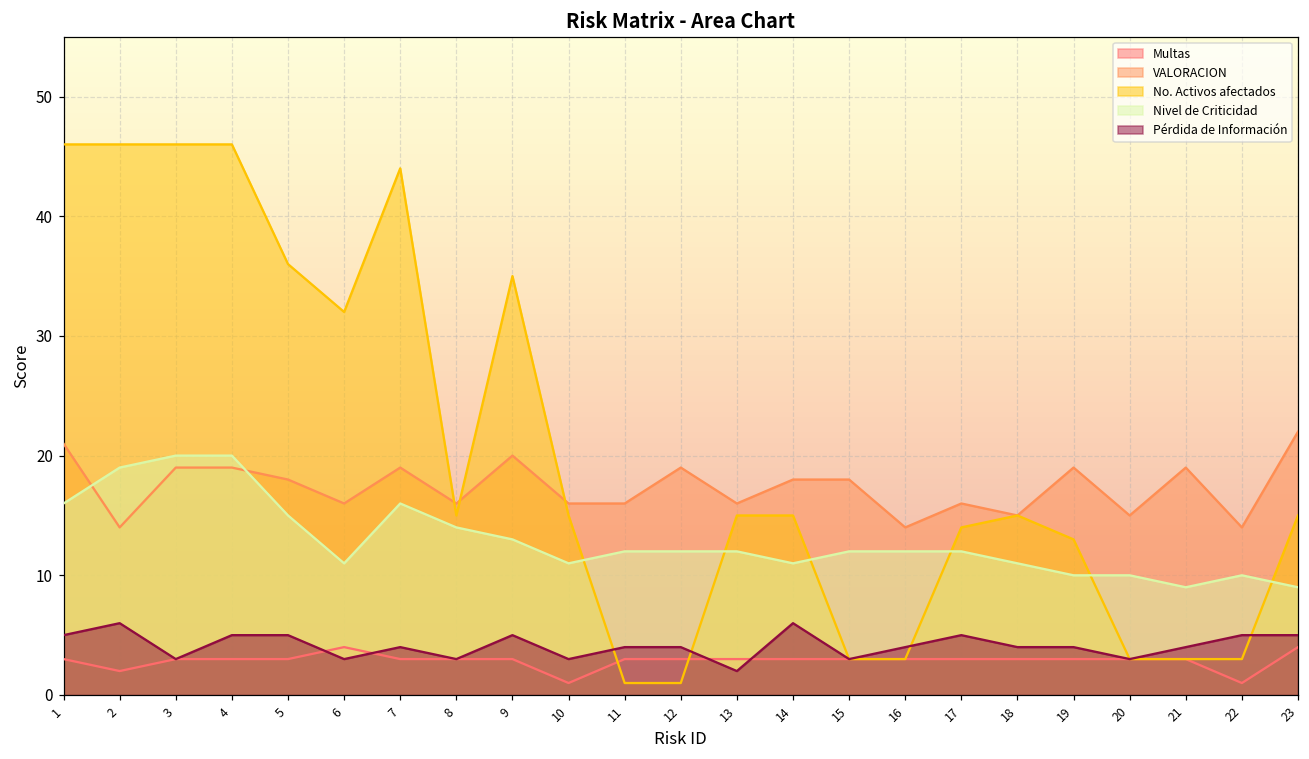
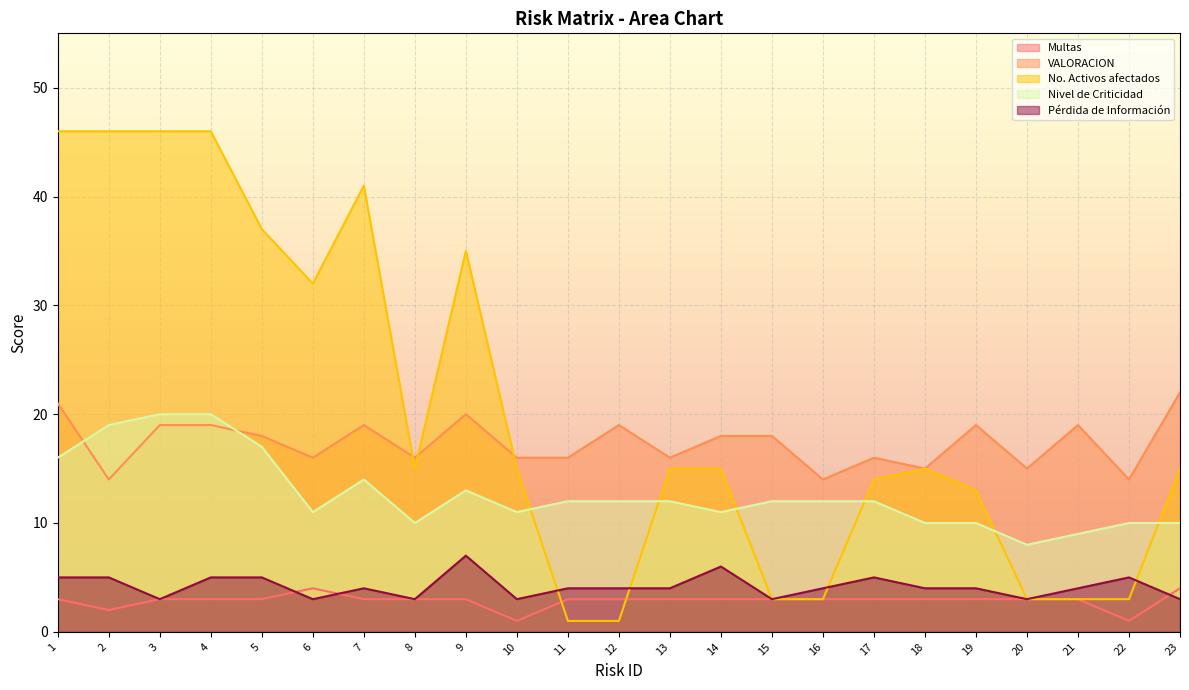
Pérdida de Información, 2: 6 -> 5
No. Activos afectados, 5: 36 -> 37
Nivel de Criticidad, 5: 15 -> 17
No. Activos afectados, 7: 44 -> 41
Nivel de Criticidad, 7: 16 -> 14
Nivel de Criticidad, 8: 14 -> 10
Pérdida de Información, 9: 5 -> 7
Pérdida de Información, 13: 2 -> 4
Nivel de Criticidad, 18: 11 -> 10
Nivel de Criticidad, 20: 10 -> 8
Nivel de Criticidad, 23: 9 -> 10
Pérdida de Información, 23: 5 -> 3
